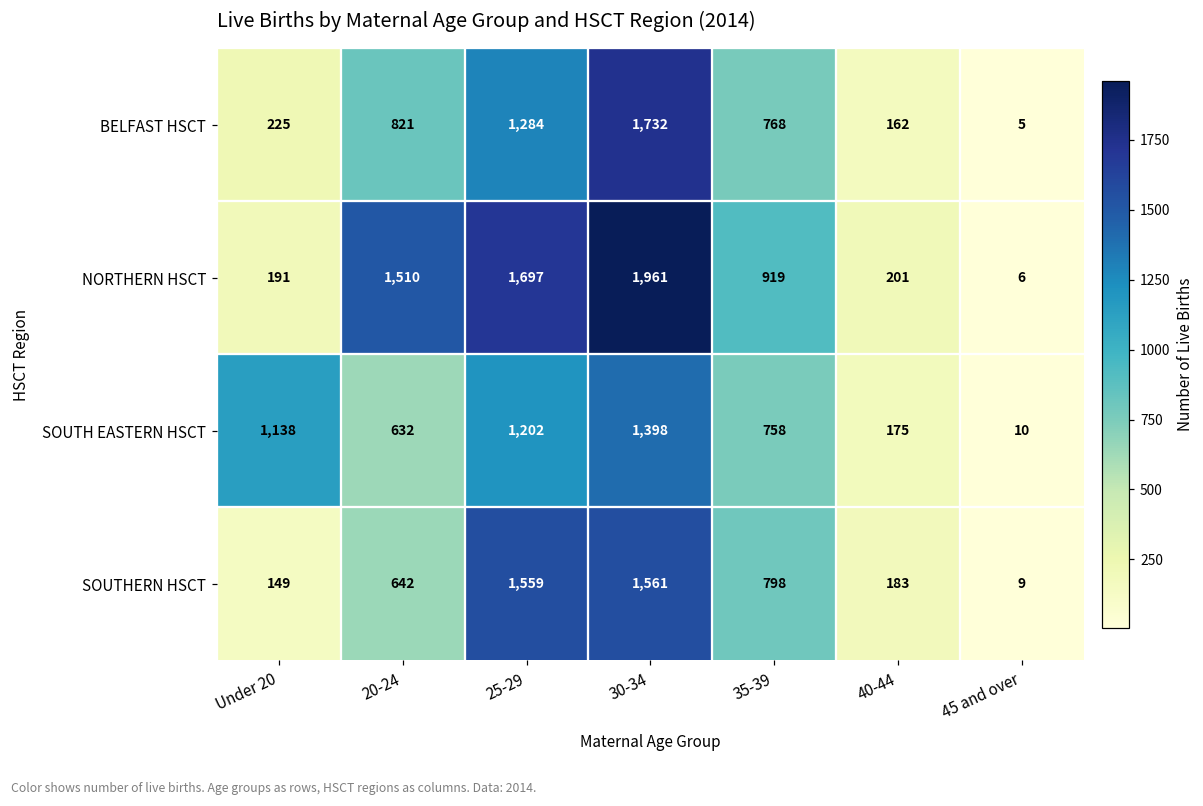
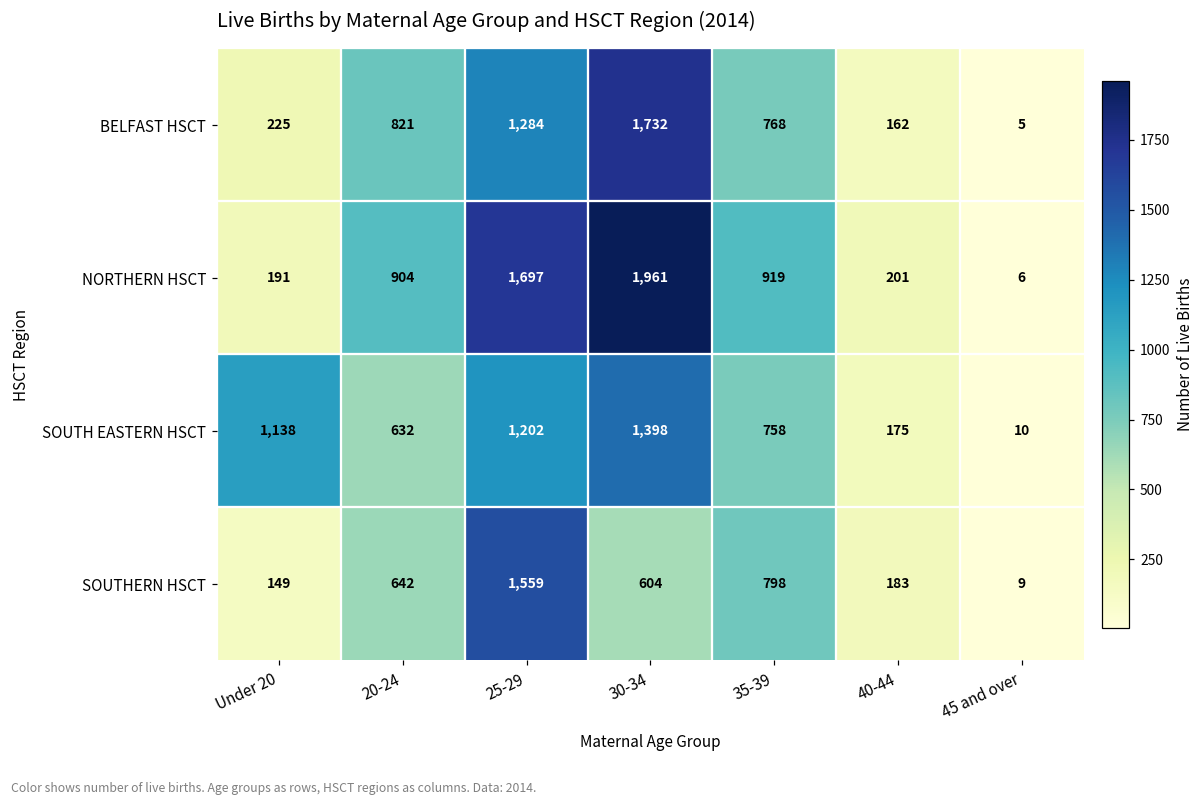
NORTHERN HSCT, 20-24: 1,510 -> 904
SOUTHERN HSCT, 30-34: 1,561 -> 604
